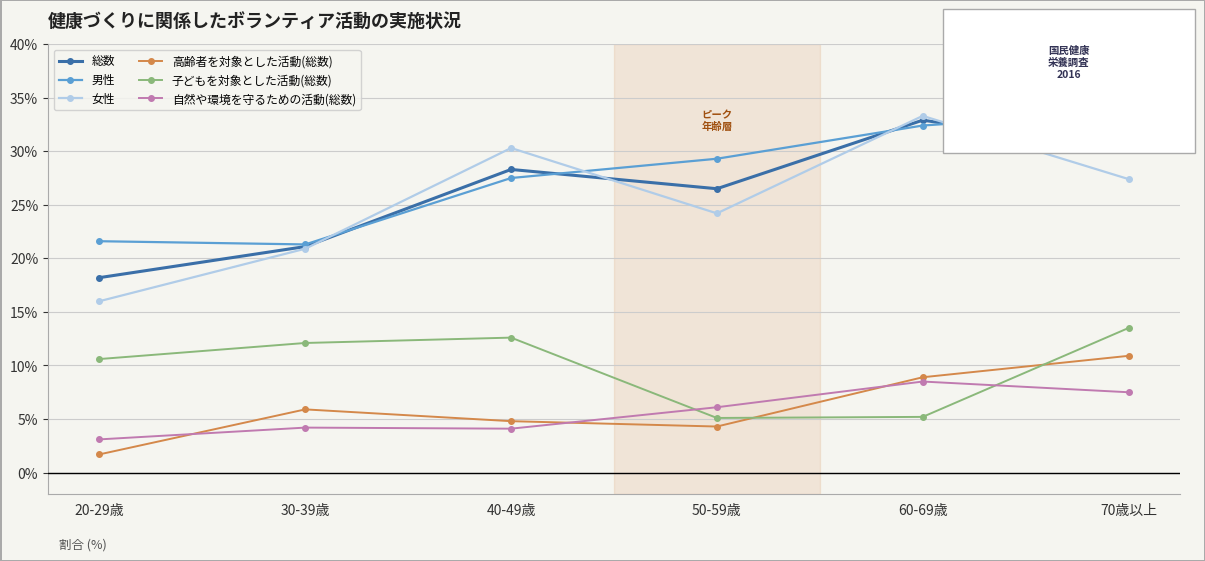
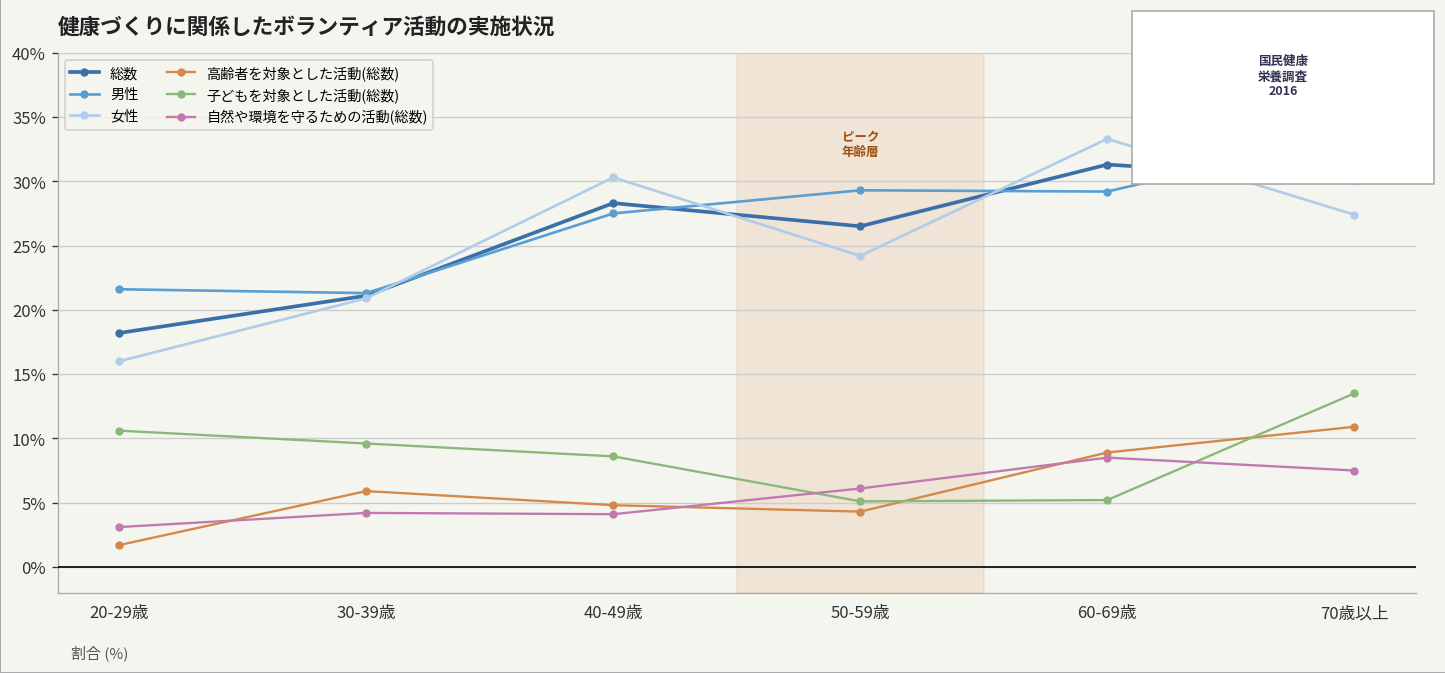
子どもを対象とした活動(総数), 30-39歳: 12.1% -> 9.6%
子どもを対象とした活動(総数), 40-49歳: 12.6% -> 8.6%
総数, 60-69歳: 32.9% -> 31.3%
男性, 60-69歳: 32.4% -> 29.2%
